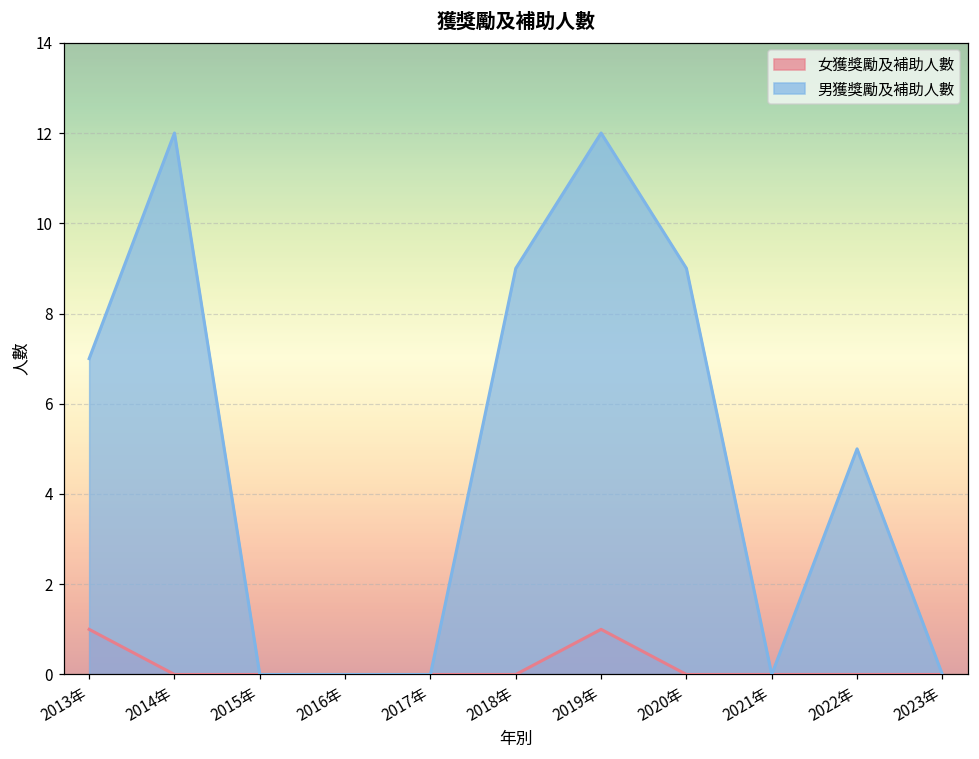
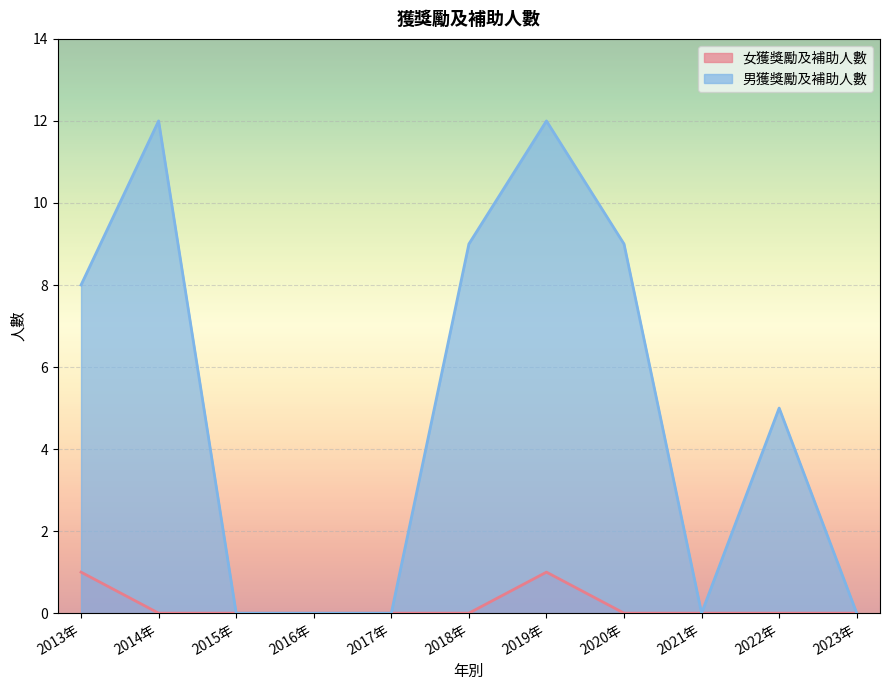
男獲獎勵及補助人數, 2013年: 7 -> 8
